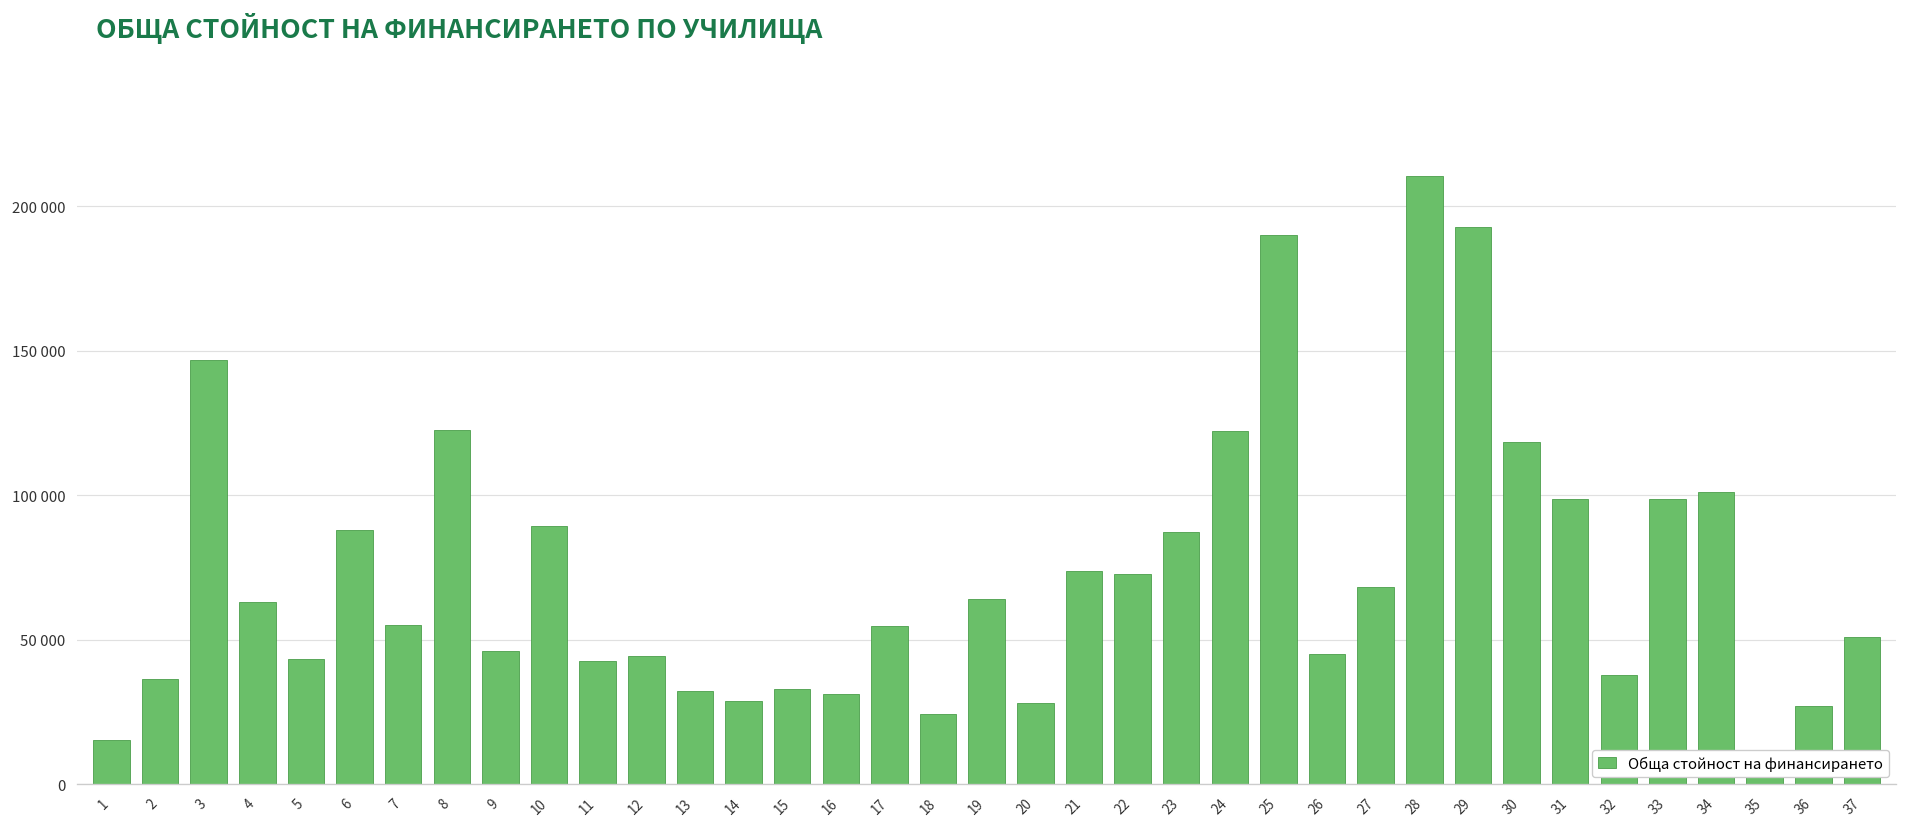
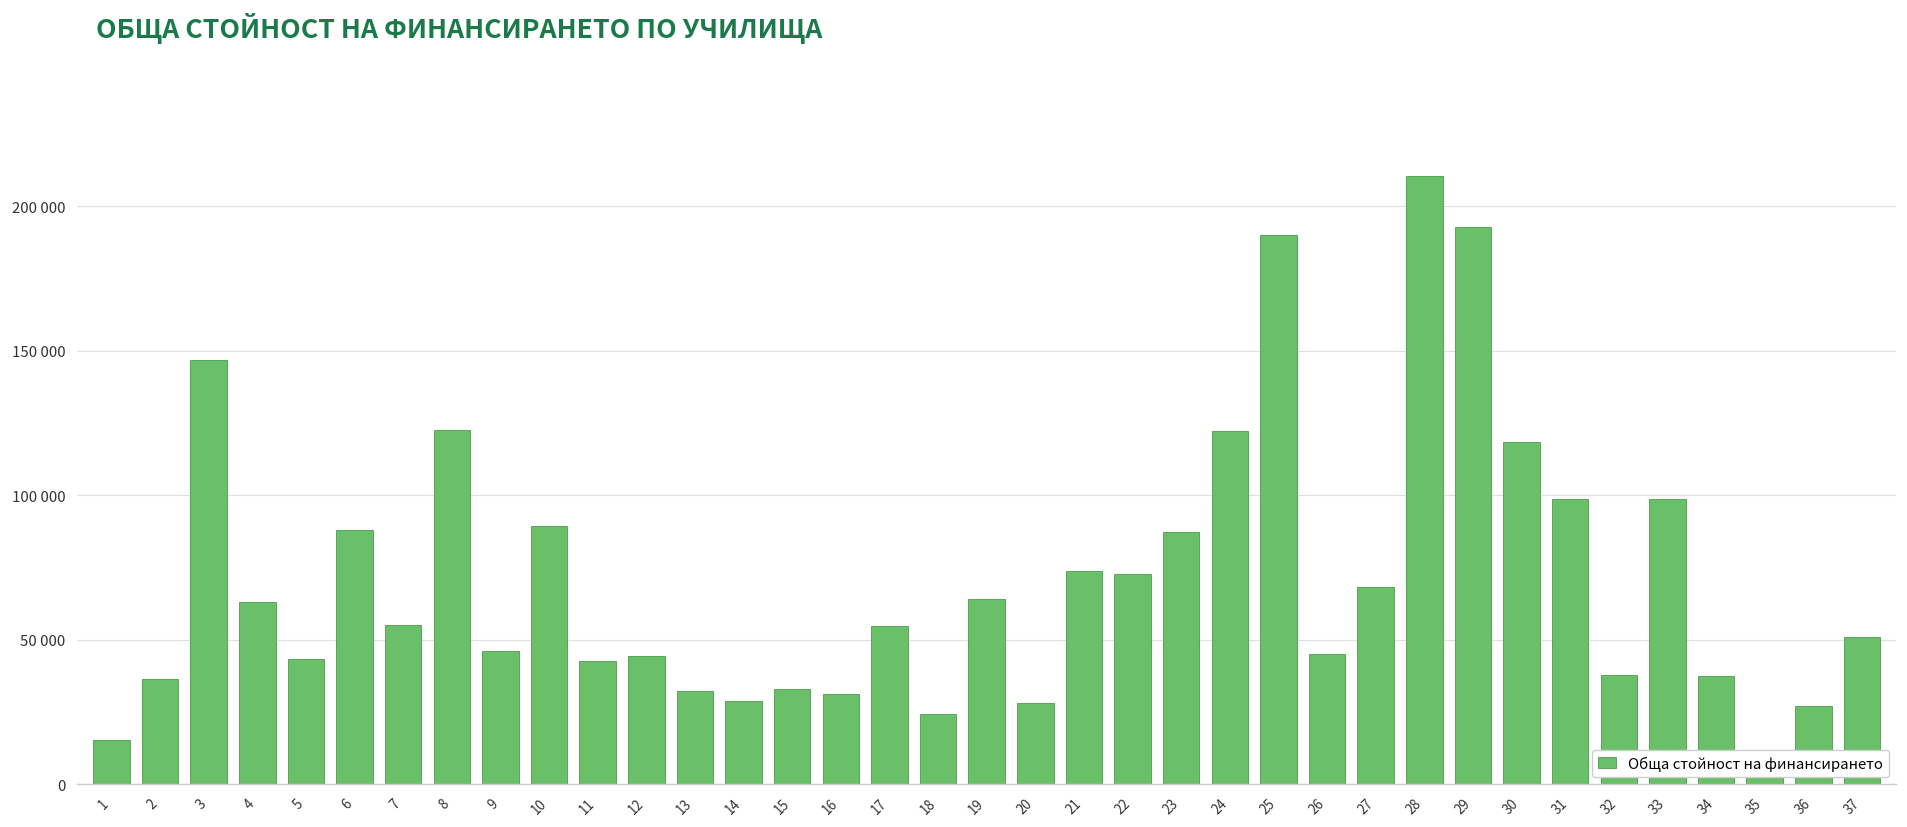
34: 101000 -> 37000
